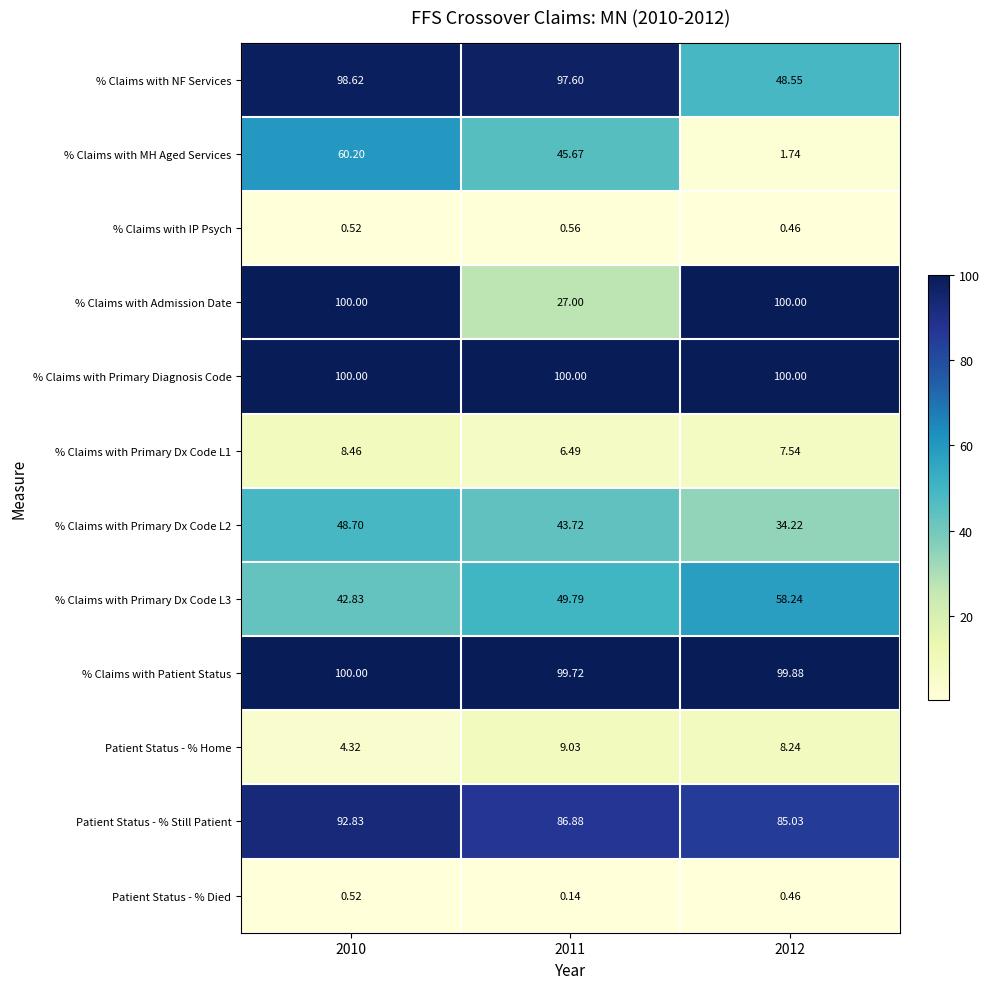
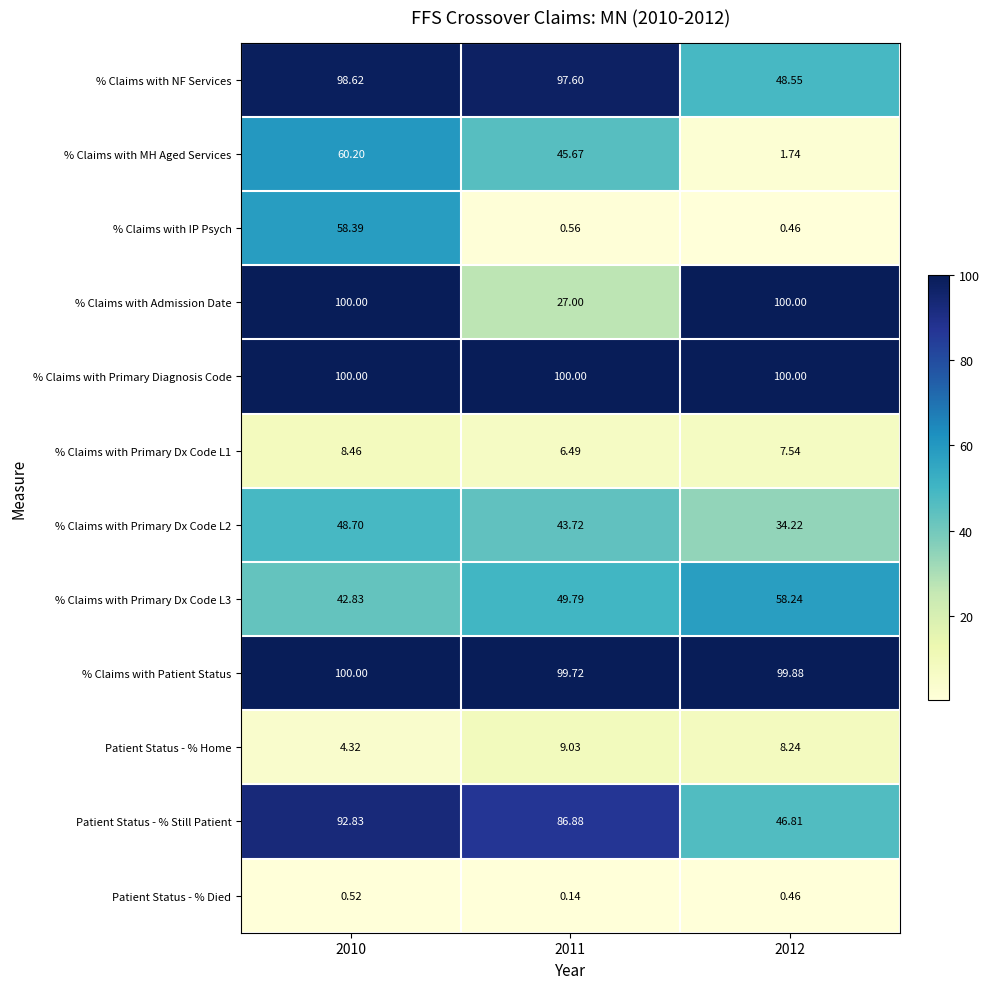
% Claims with IP Psych, 2010: 0.52 -> 58.39
Patient Status - % Still Patient, 2012: 85.03 -> 46.81
